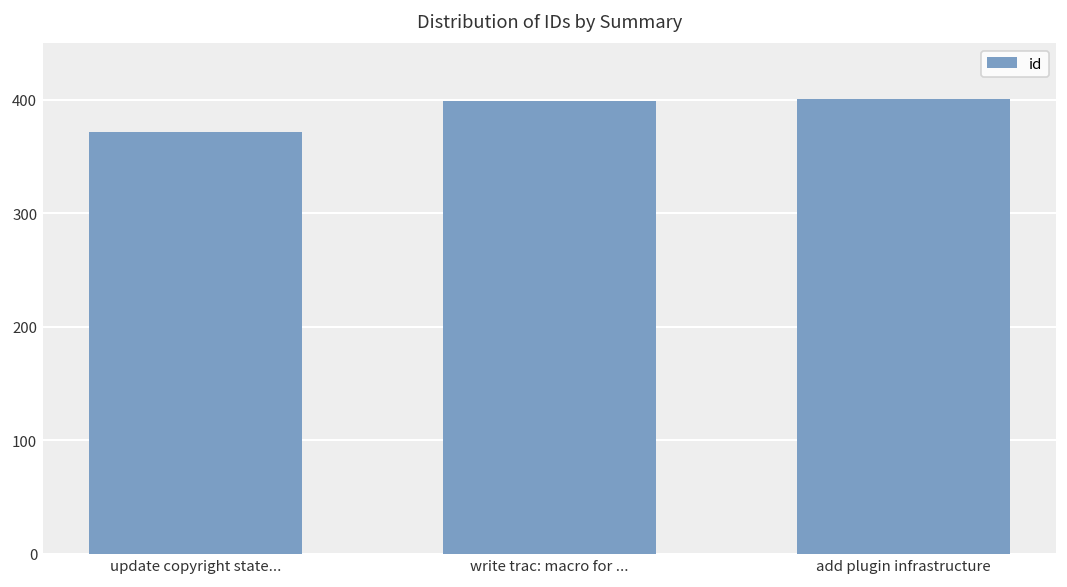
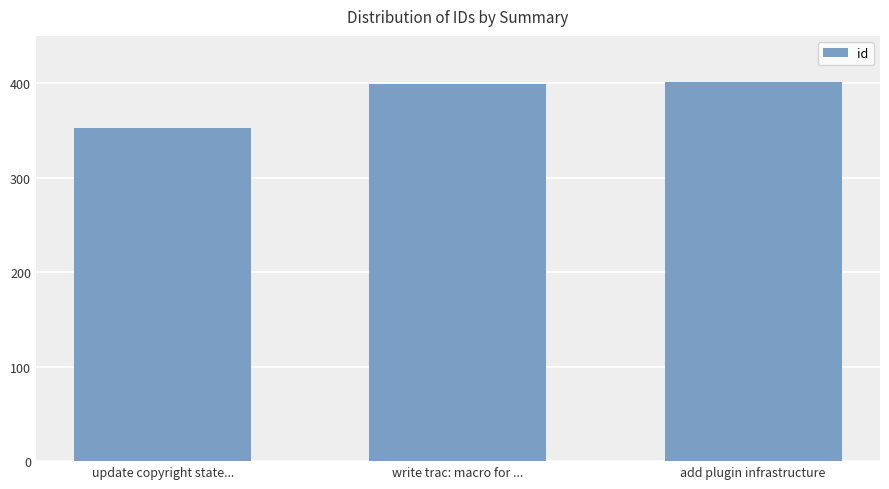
update copyright state...: 370 -> 350
